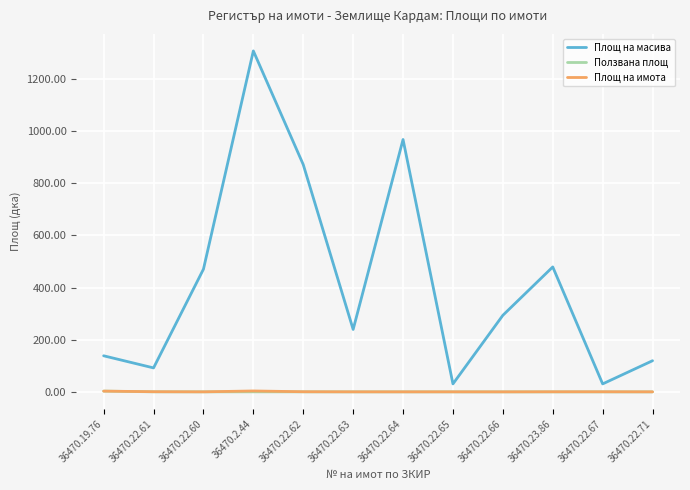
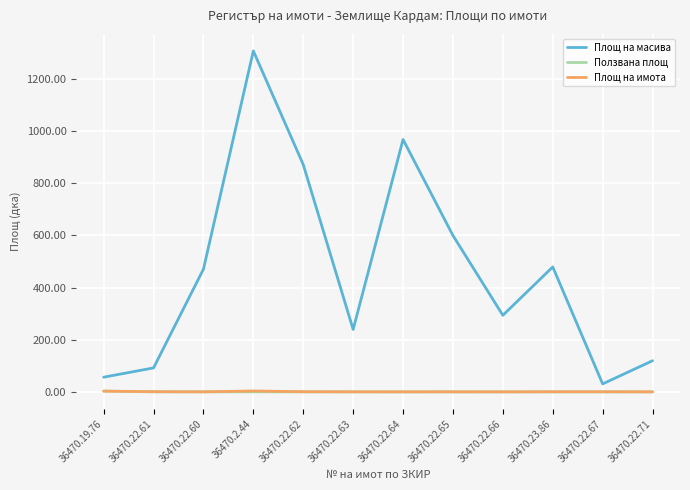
Площ на масива, 36470.19.76: 140 -> 60
Площ на масива, 36470.22.65: 30 -> 600
